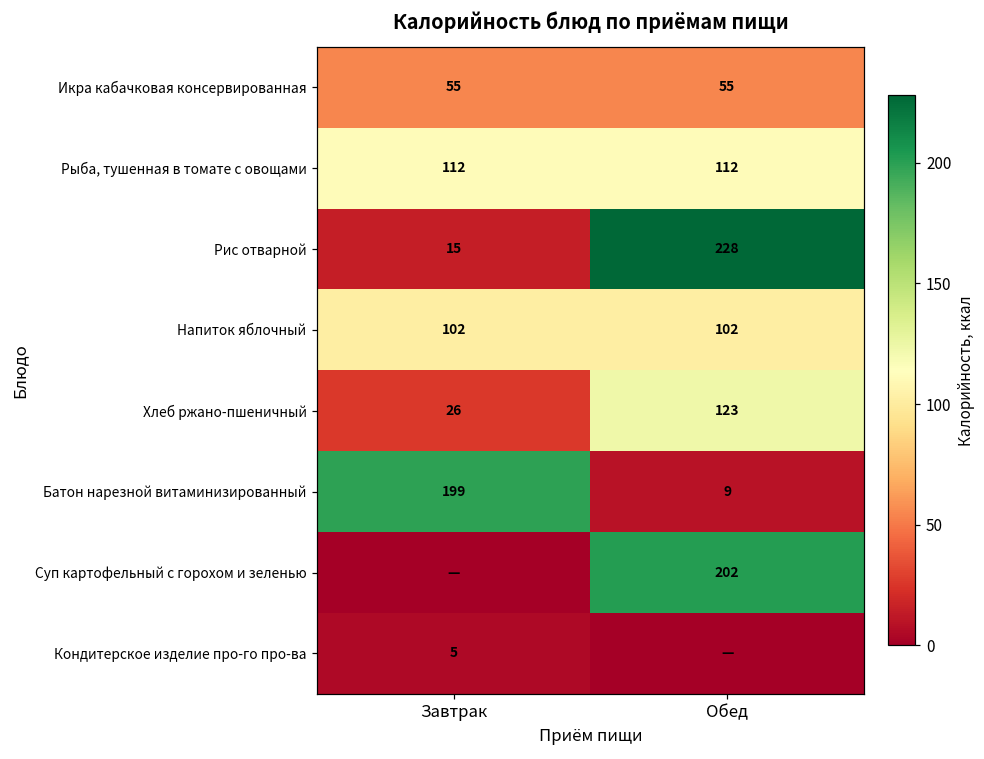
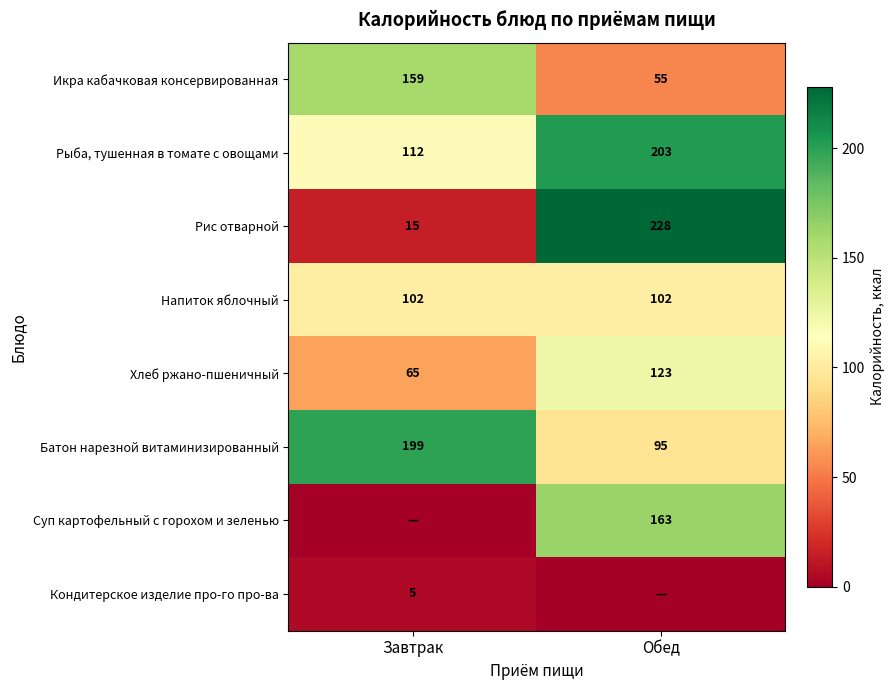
Икра кабачковая консервированная, Завтрак: 55 -> 159
Рыба, тушенная в томате с овощами, Обед: 112 -> 203
Хлеб ржано-пшеничный, Завтрак: 26 -> 65
Батон нарезной витаминизированный, Обед: 9 -> 95
Суп картофельный с горохом и зеленью, Обед: 202 -> 163
